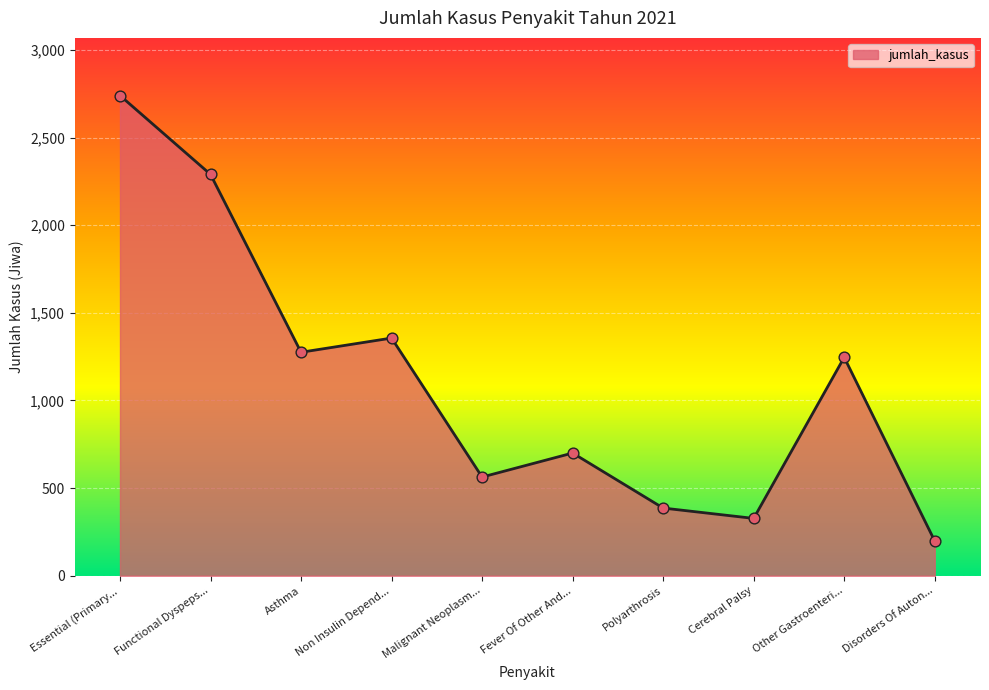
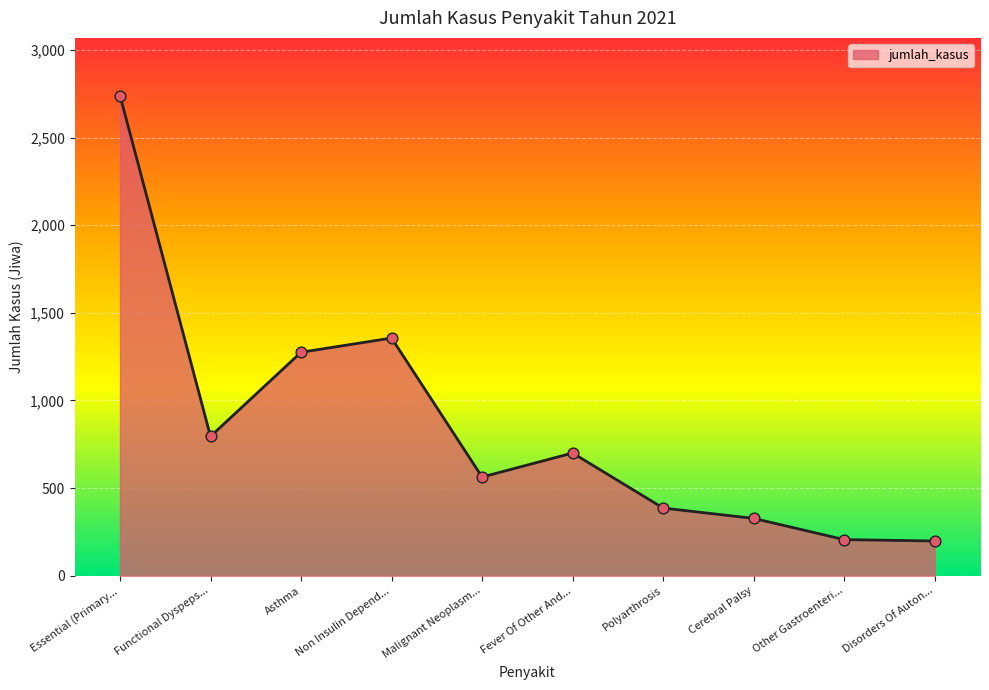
Functional Dyspeps...: 2,290 -> 800
Other Gastroenteri...: 1,250 -> 210
